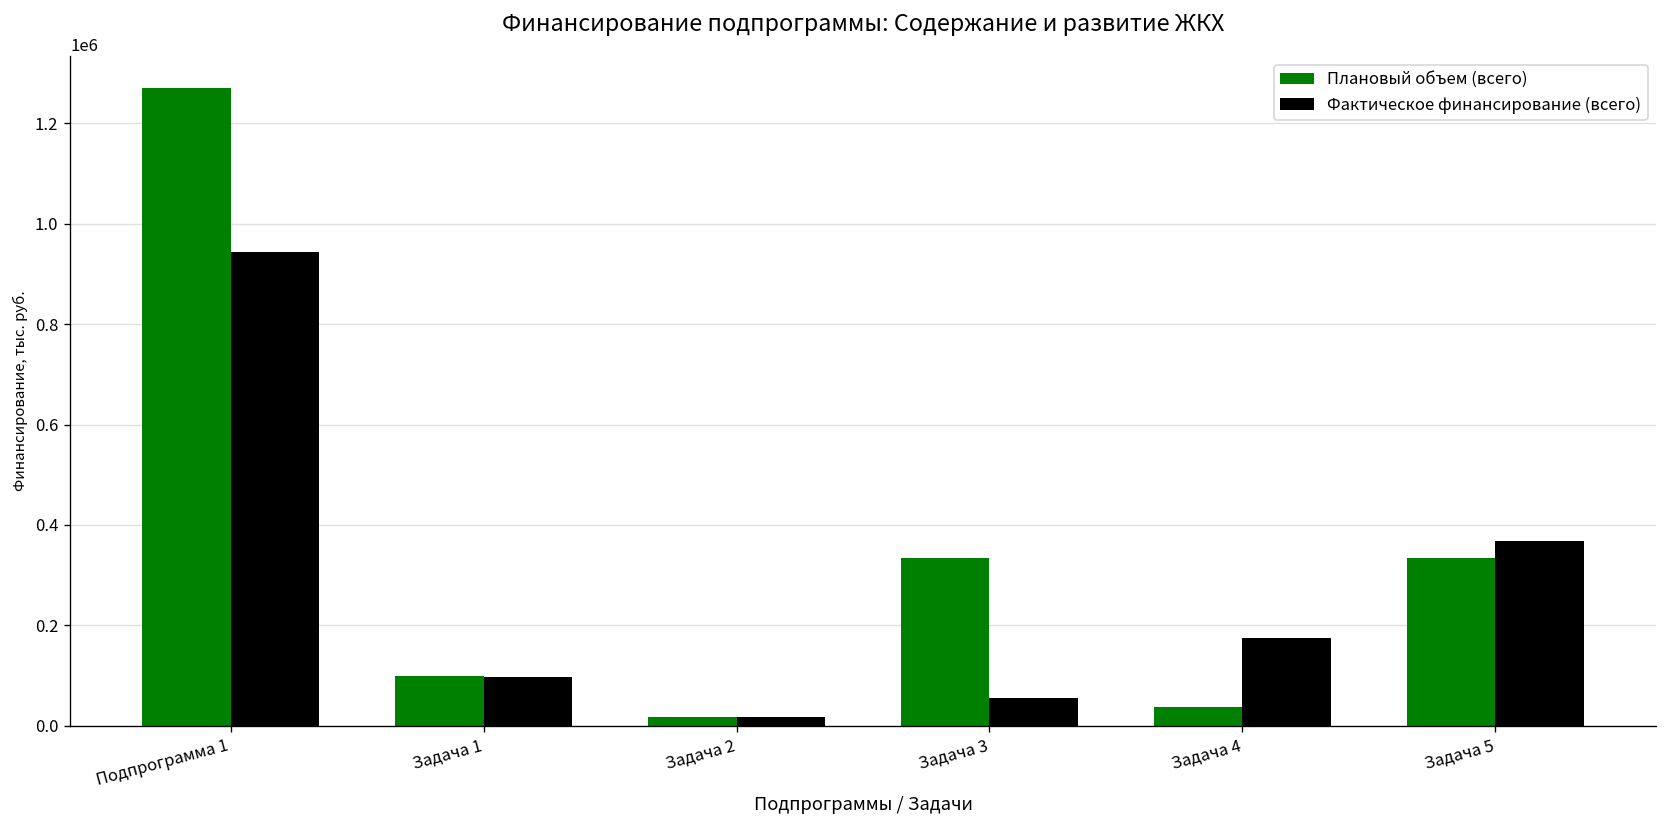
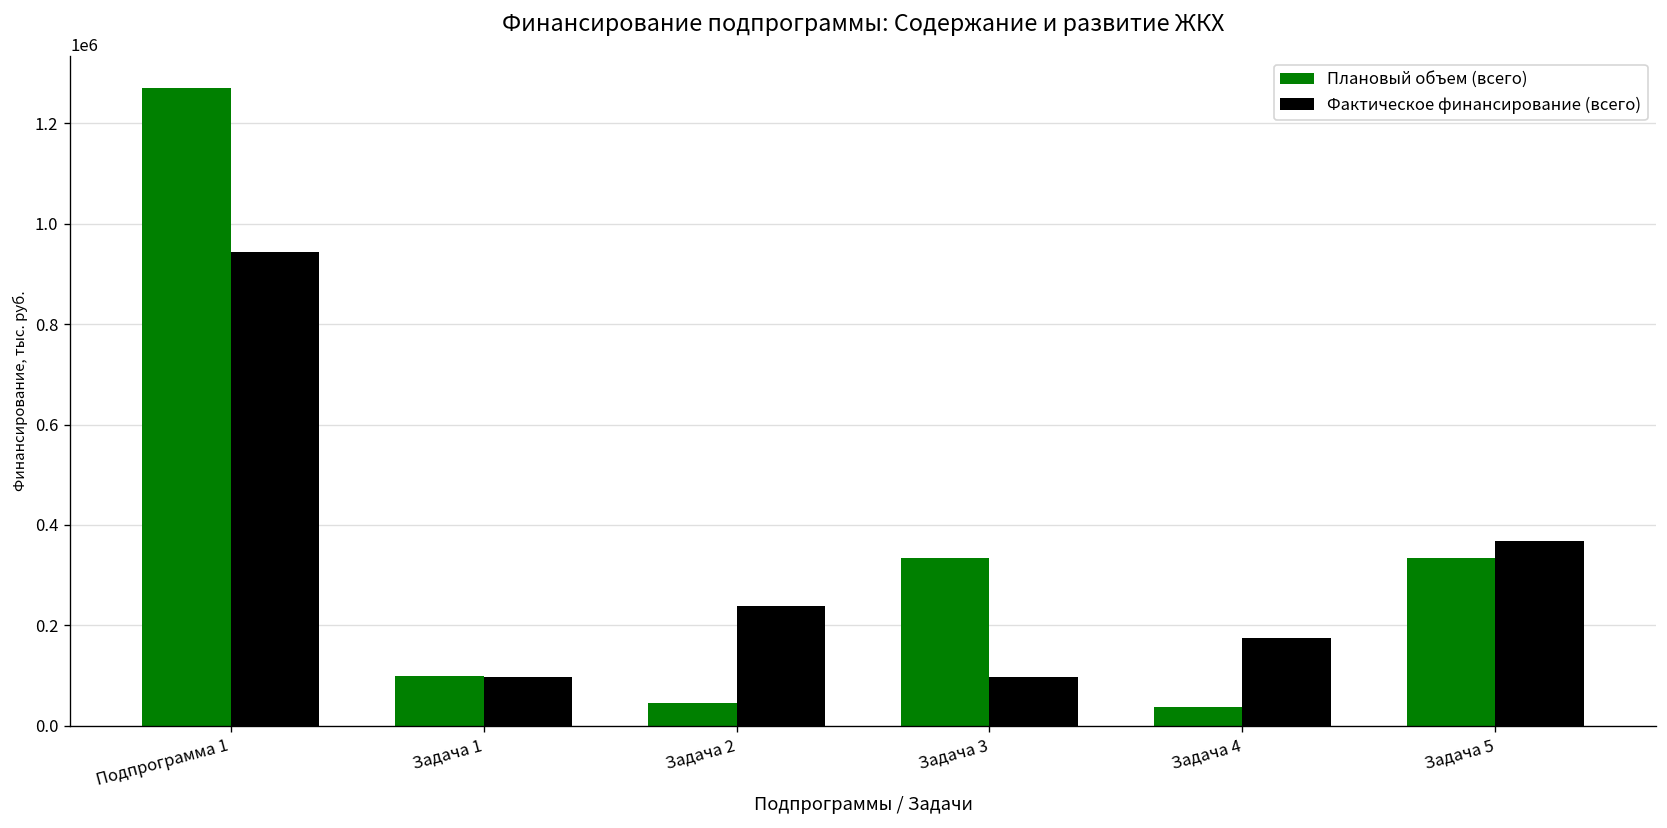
Плановый объем (всего), Задача 2: 20000 -> 50000
Фактическое финансирование (всего), Задача 2: 20000 -> 240000
Фактическое финансирование (всего), Задача 3: 60000 -> 100000
